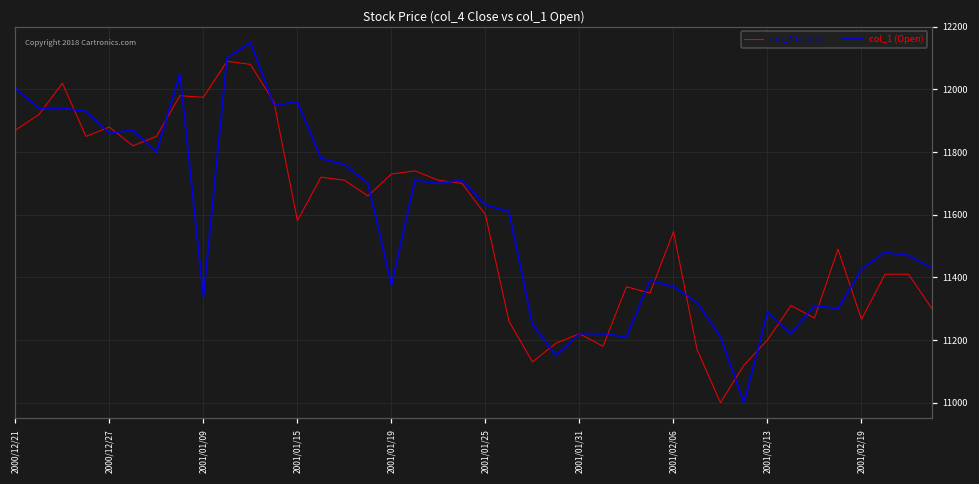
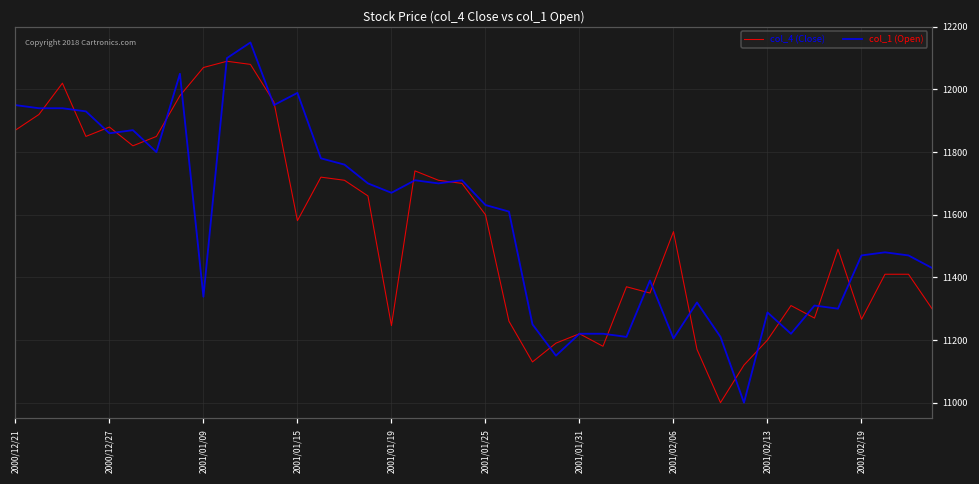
col_1 (Open), 2000/12/21: 12000 -> 11950
col_4 (Close), 2001/01/09: 11980 -> 12070
col_1 (Open), 2001/01/15: 11960 -> 11990
col_4 (Close), 2001/01/19: 11730 -> 11250
col_1 (Open), 2001/01/19: 11380 -> 11670
col_1 (Open), 2001/02/06: 11370 -> 11210
col_1 (Open), 2001/02/19: 11430 -> 11470
